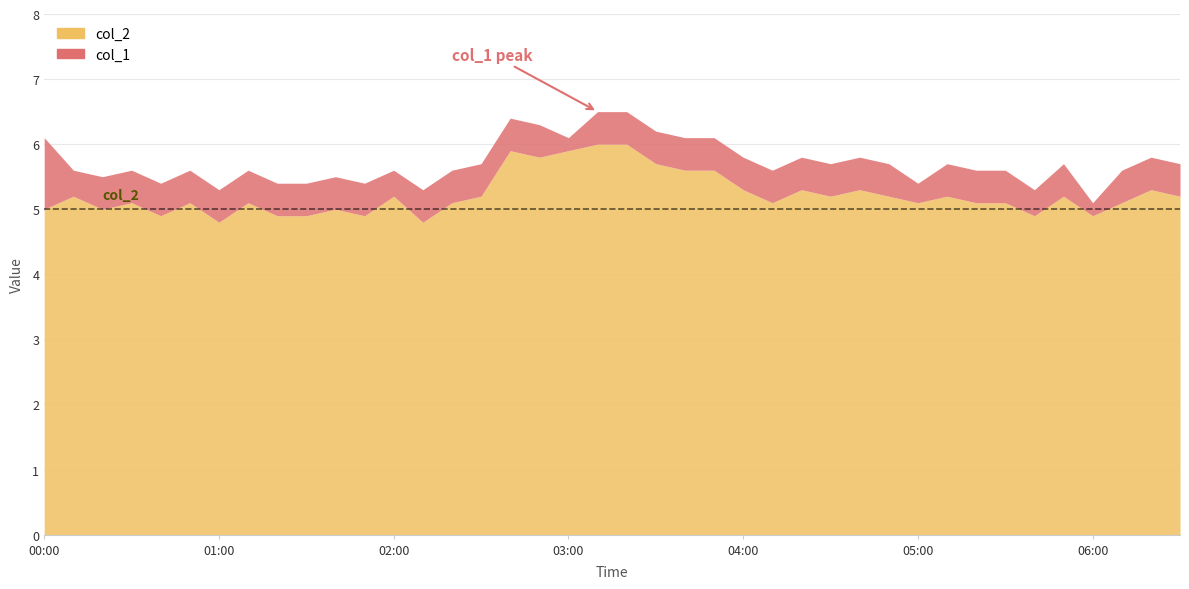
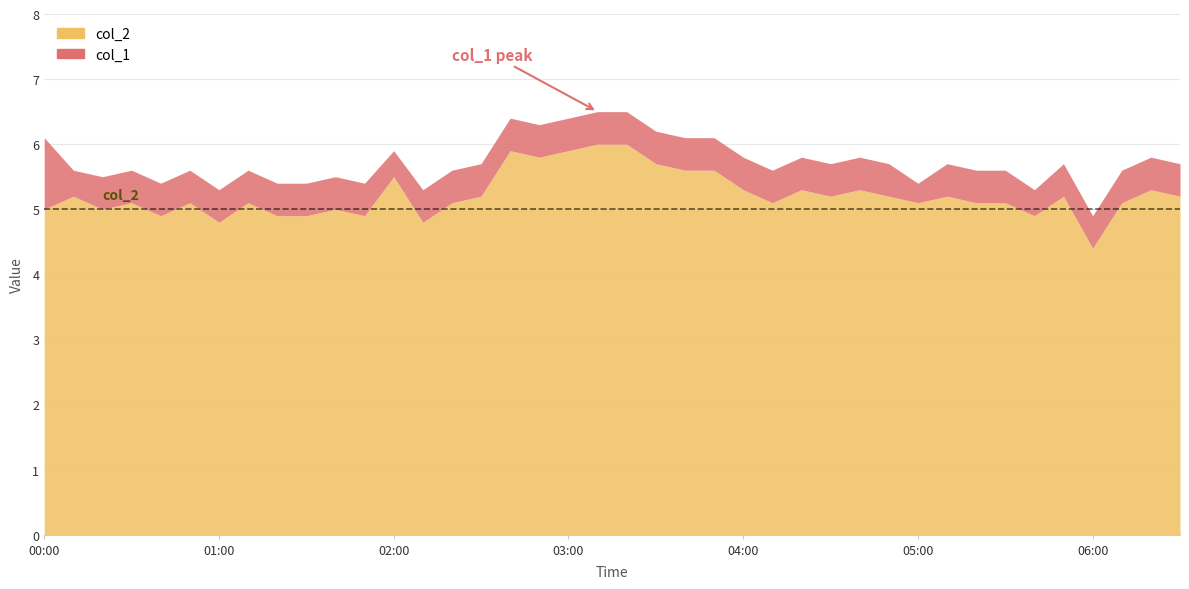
col_2, 02:00: 5.2 -> 5.5
col_1, 03:00: 0.2 -> 0.5
col_2, 06:00: 4.9 -> 4.4
col_1, 06:00: 0.2 -> 0.5
